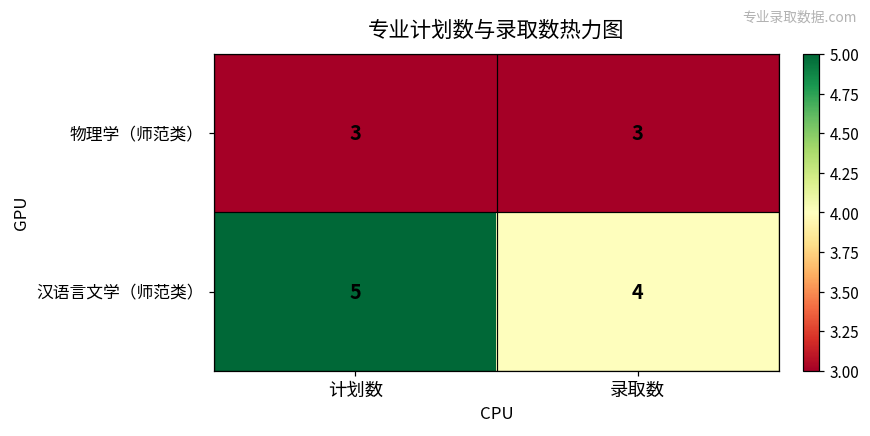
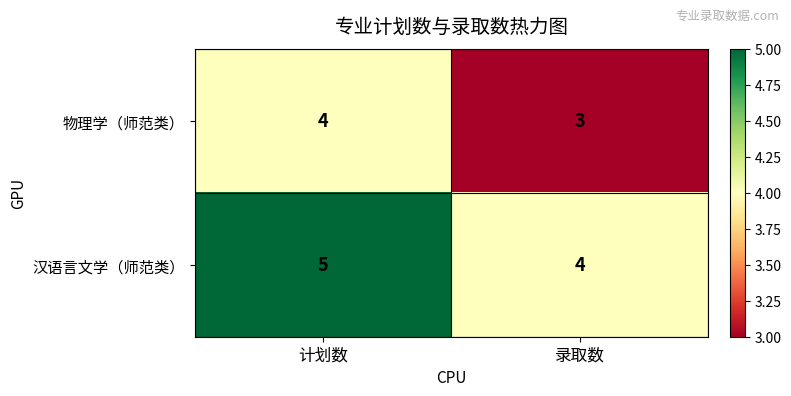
物理学（师范类）, 计划数: 3 -> 4
